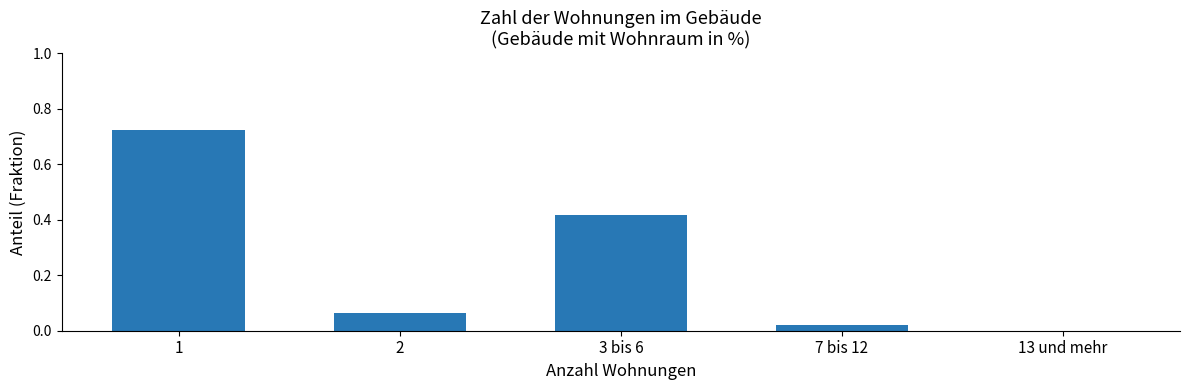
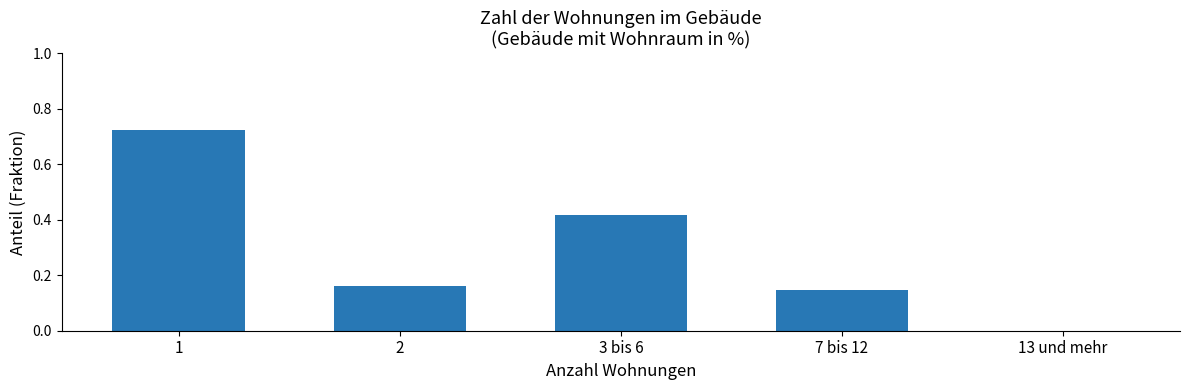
2: 0.06 -> 0.16
7 bis 12: 0.02 -> 0.15
